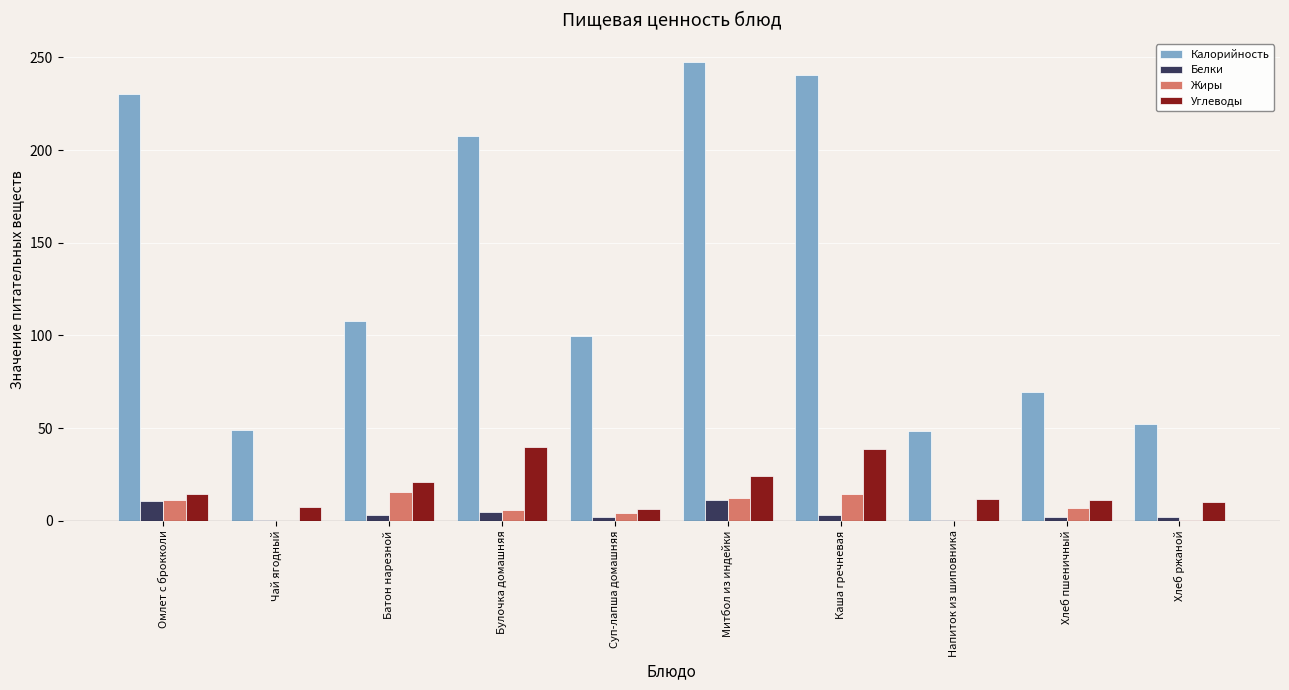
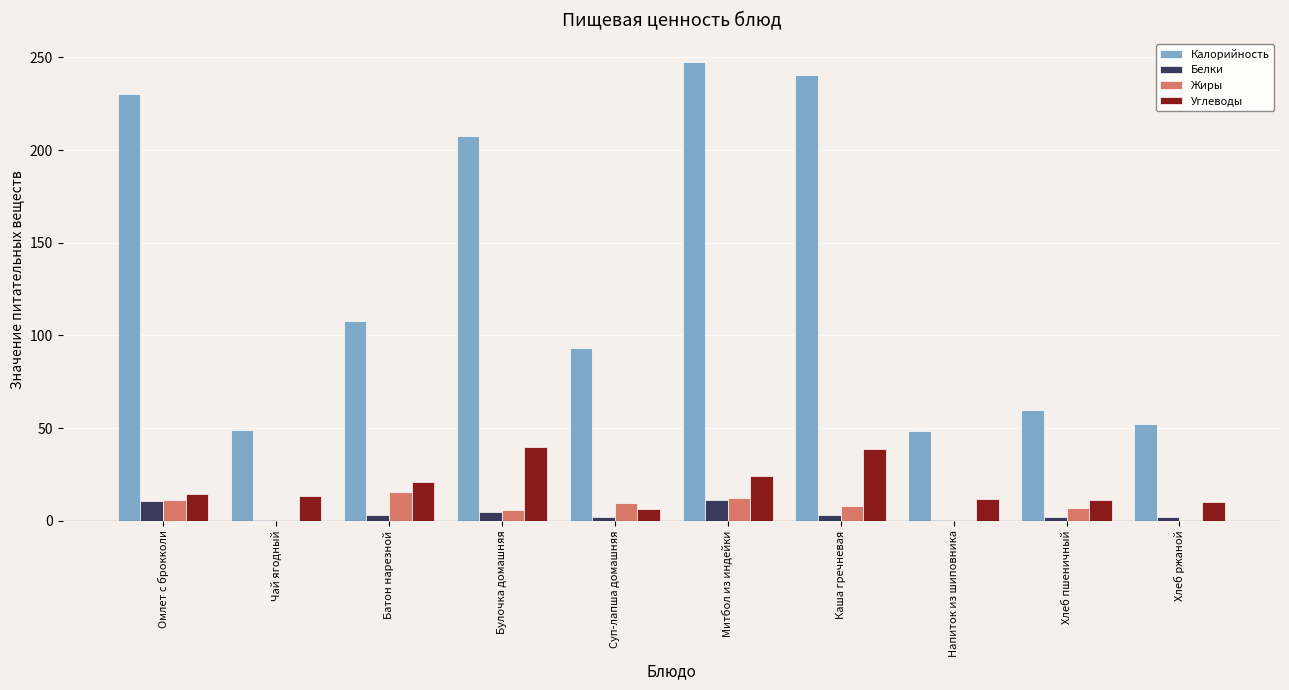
Углеводы, Чай ягодный: 7 -> 13
Калорийность, Суп-лапша домашняя: 100 -> 93
Жиры, Суп-лапша домашняя: 4 -> 10
Жиры, Каша гречневая: 14 -> 8
Калорийность, Хлеб пшеничный: 69 -> 60
